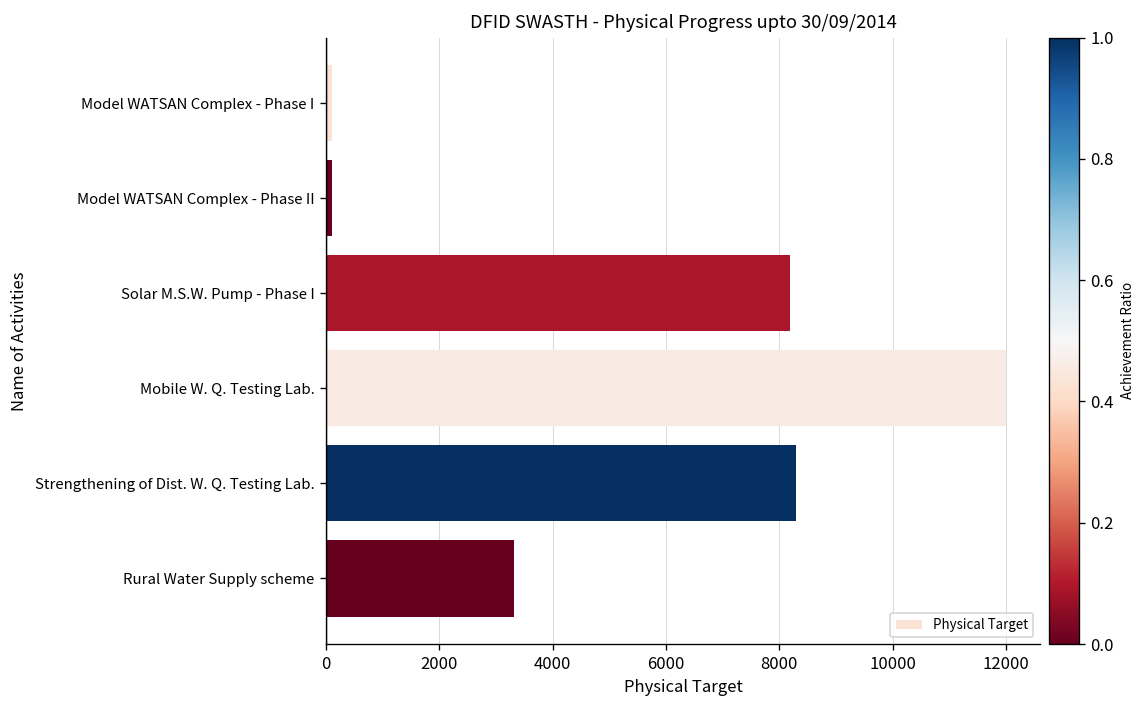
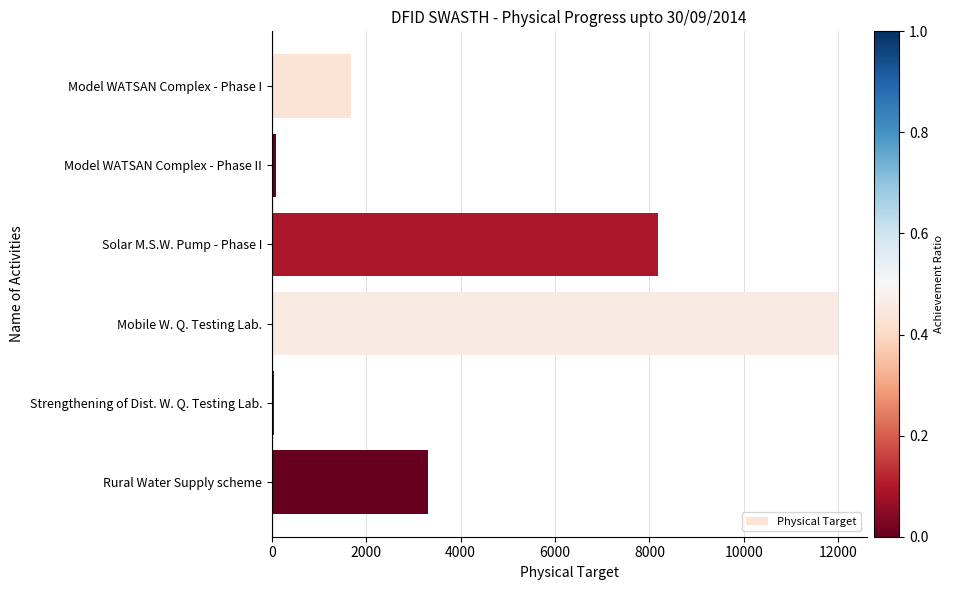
Model WATSAN Complex - Phase I: 100 -> 1700
Strengthening of Dist. W. Q. Testing Lab.: 8300 -> 0
